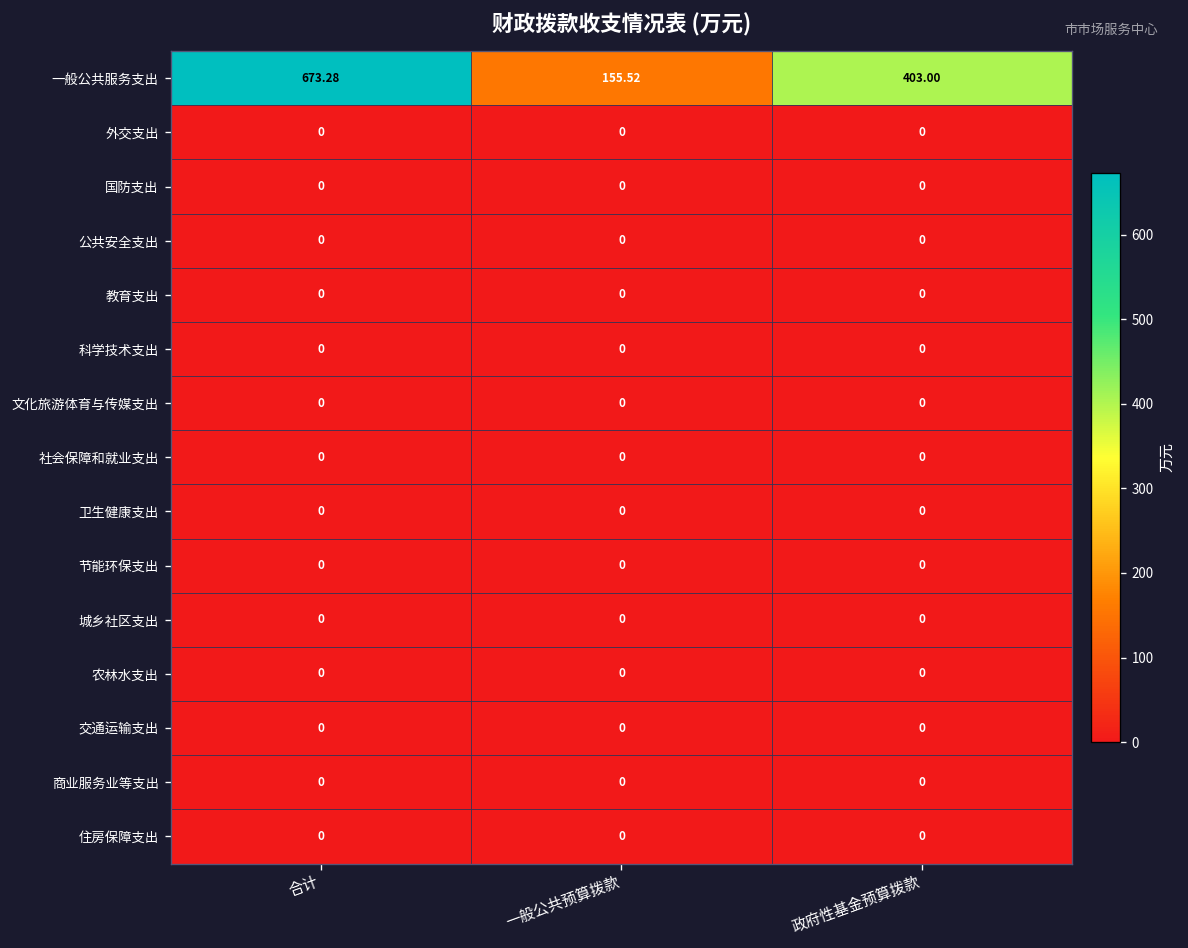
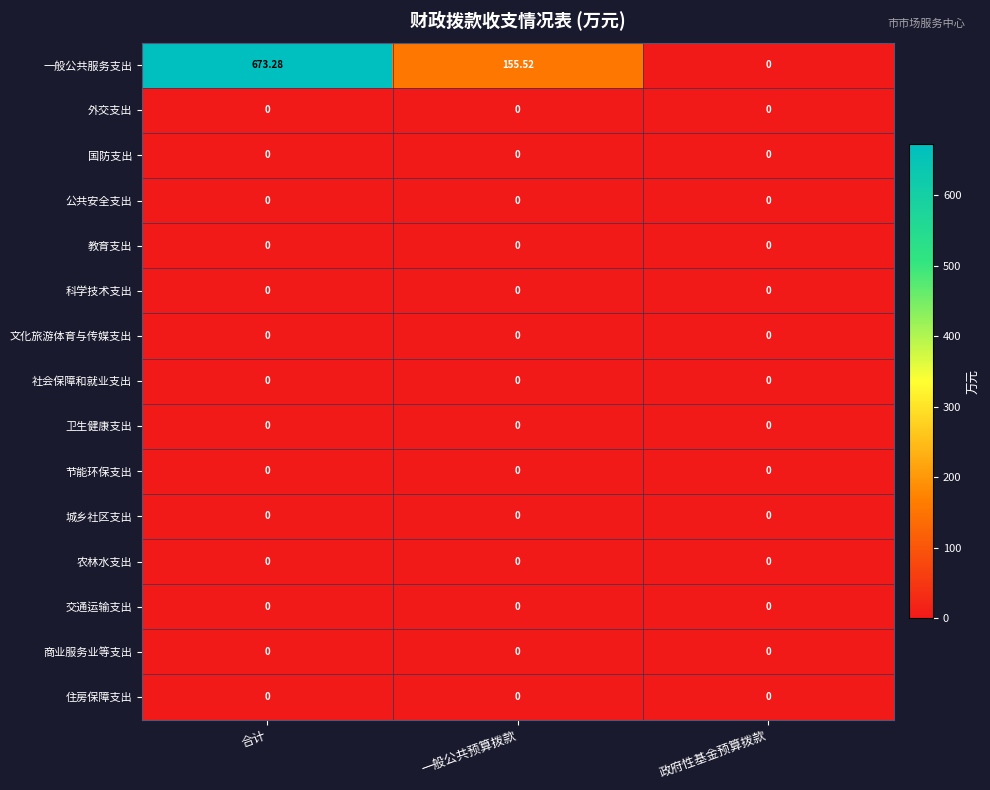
一般公共服务支出, 政府性基金预算拨款: 403.00 -> 0
